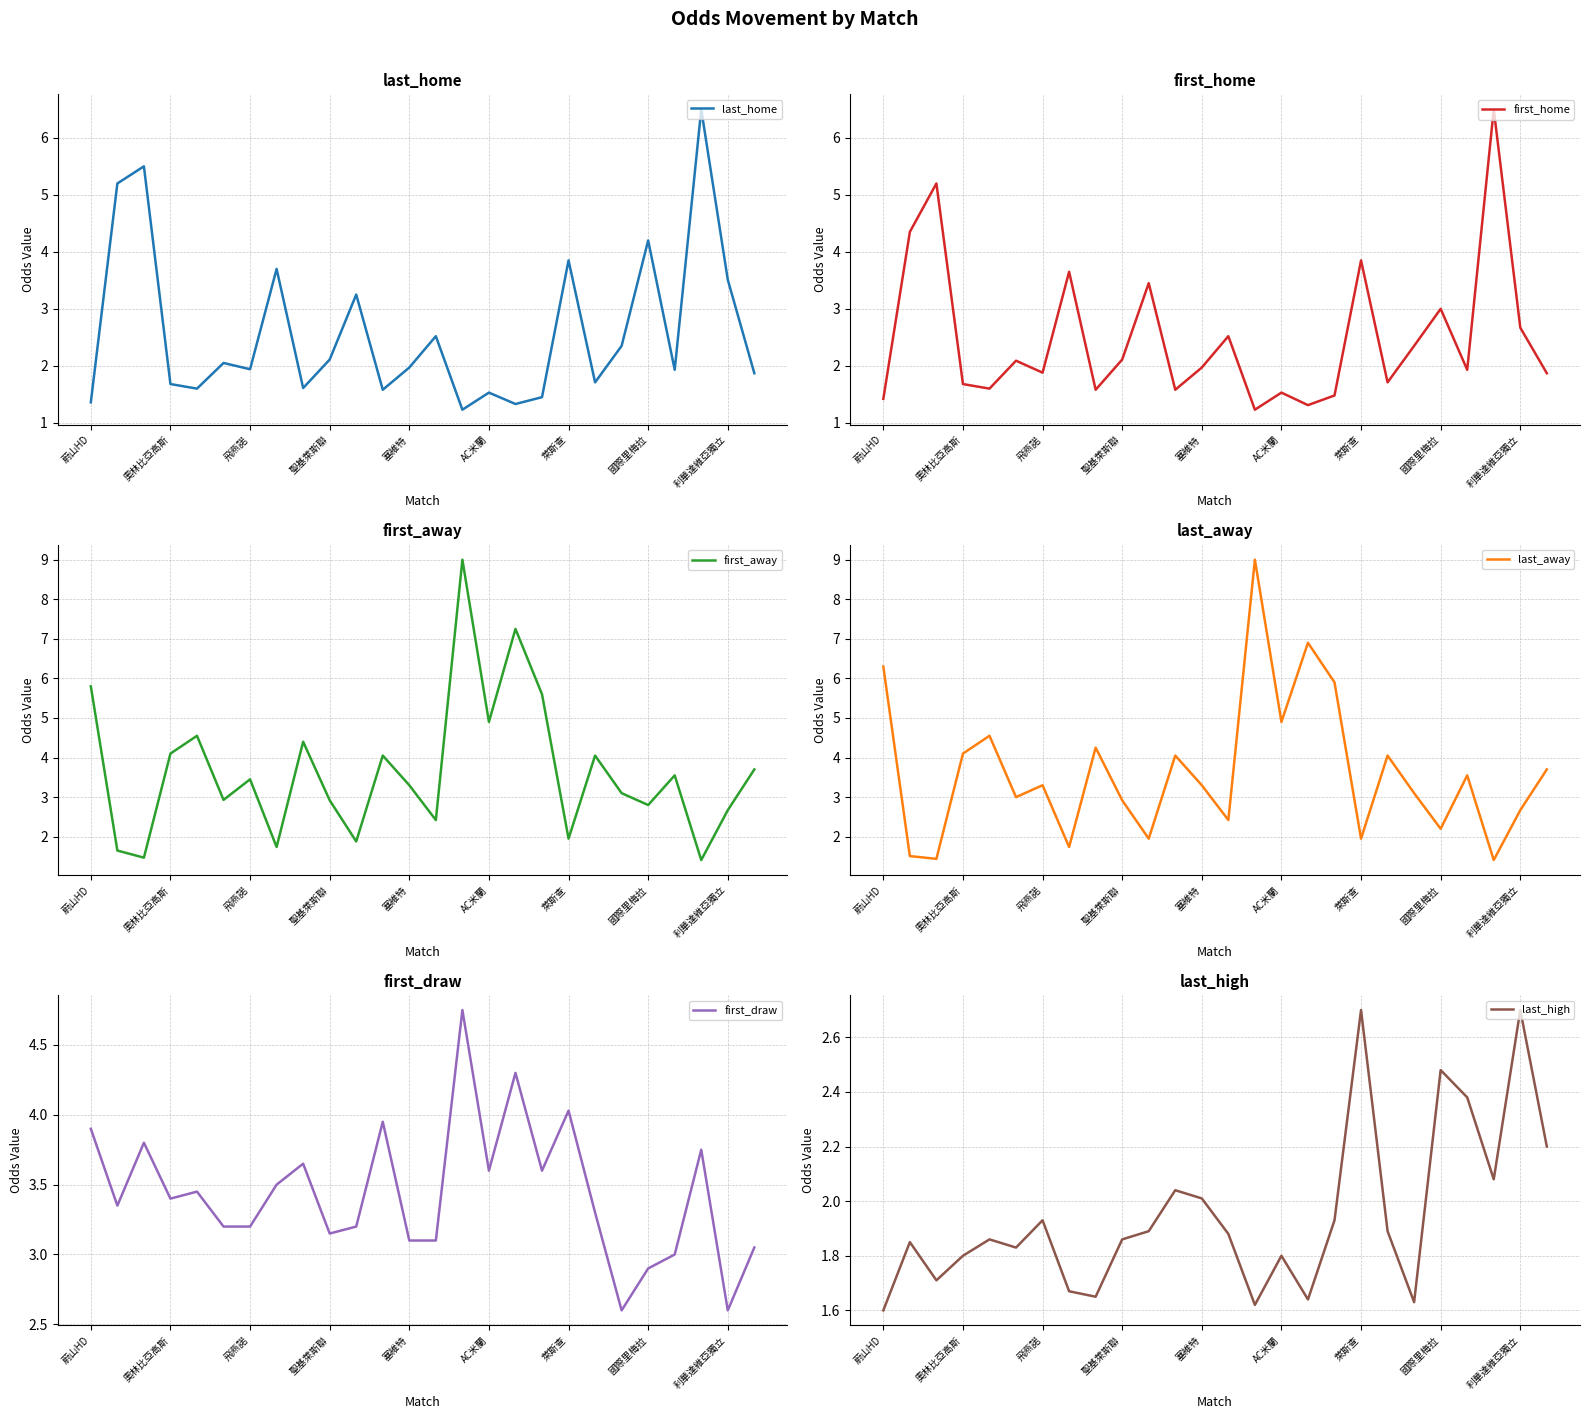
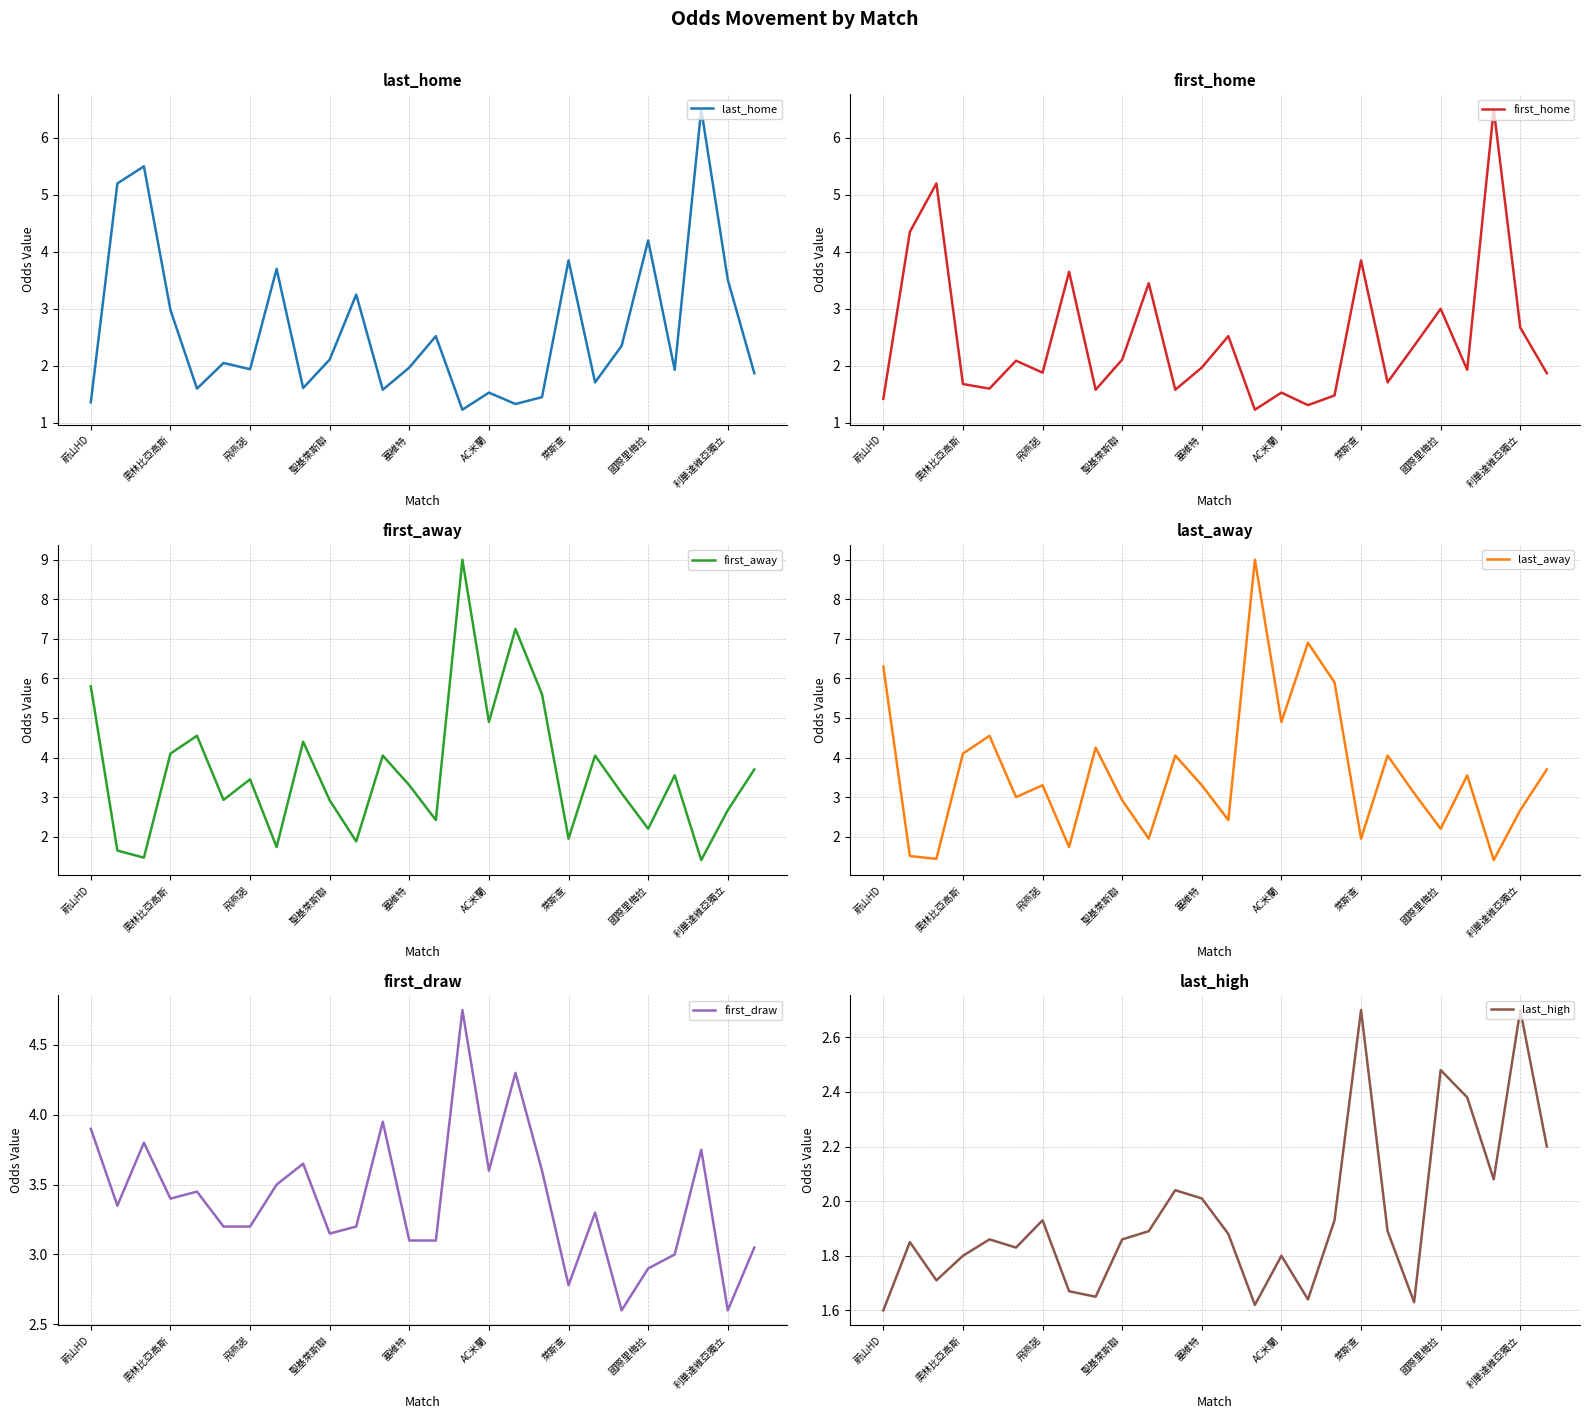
last_home, 奧林比亞高斯: 1.7 -> 3.0
first_away, 國際里梅拉: 2.8 -> 2.2
first_draw, 萊斯查: 4.03 -> 2.78
